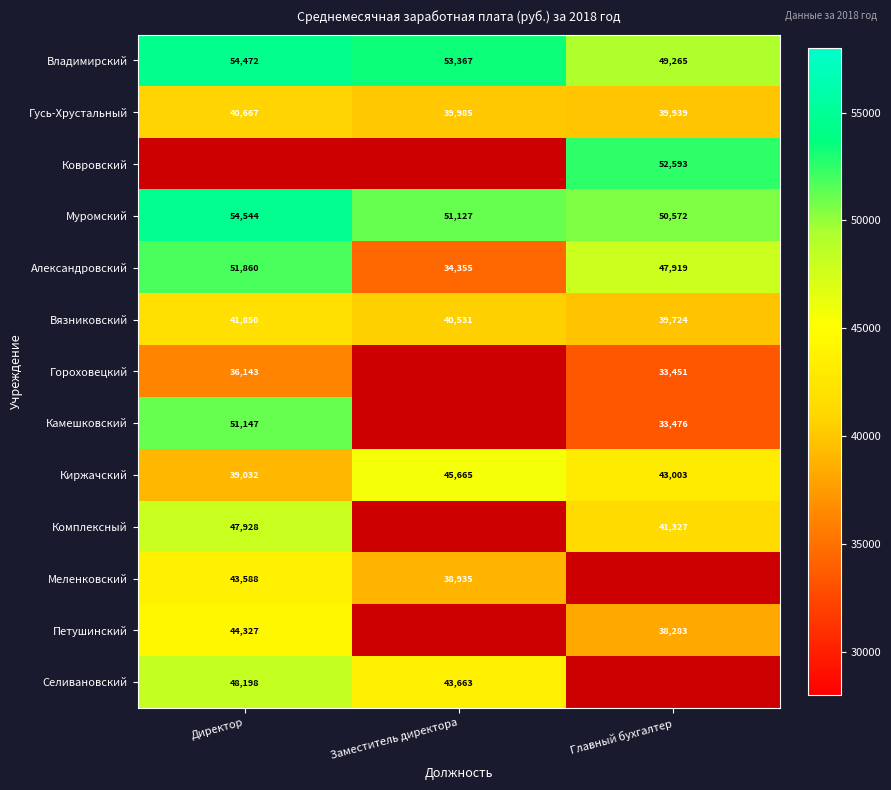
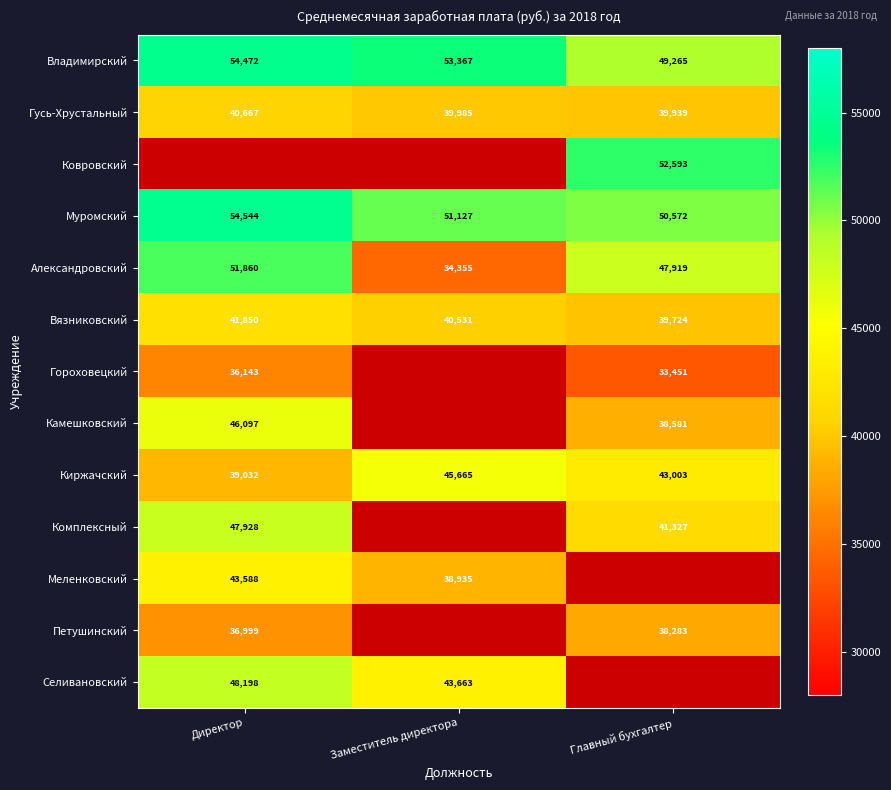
Камешковский, Директор: 51,147 -> 46,097
Камешковский, Главный бухгалтер: 33,476 -> 38,581
Петушинский, Директор: 44,327 -> 36,999
